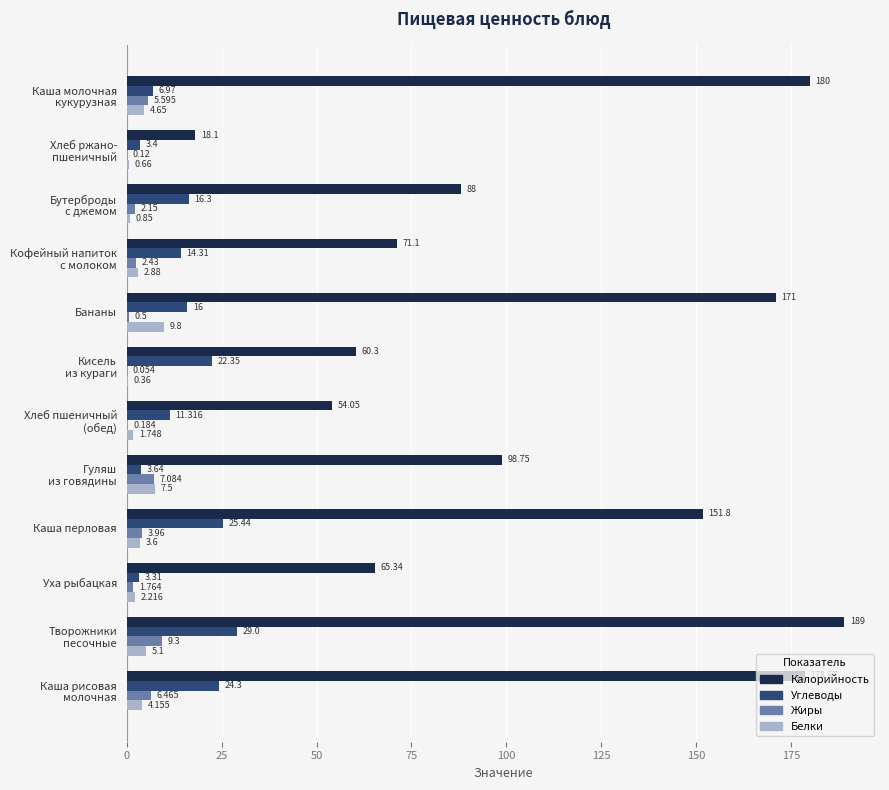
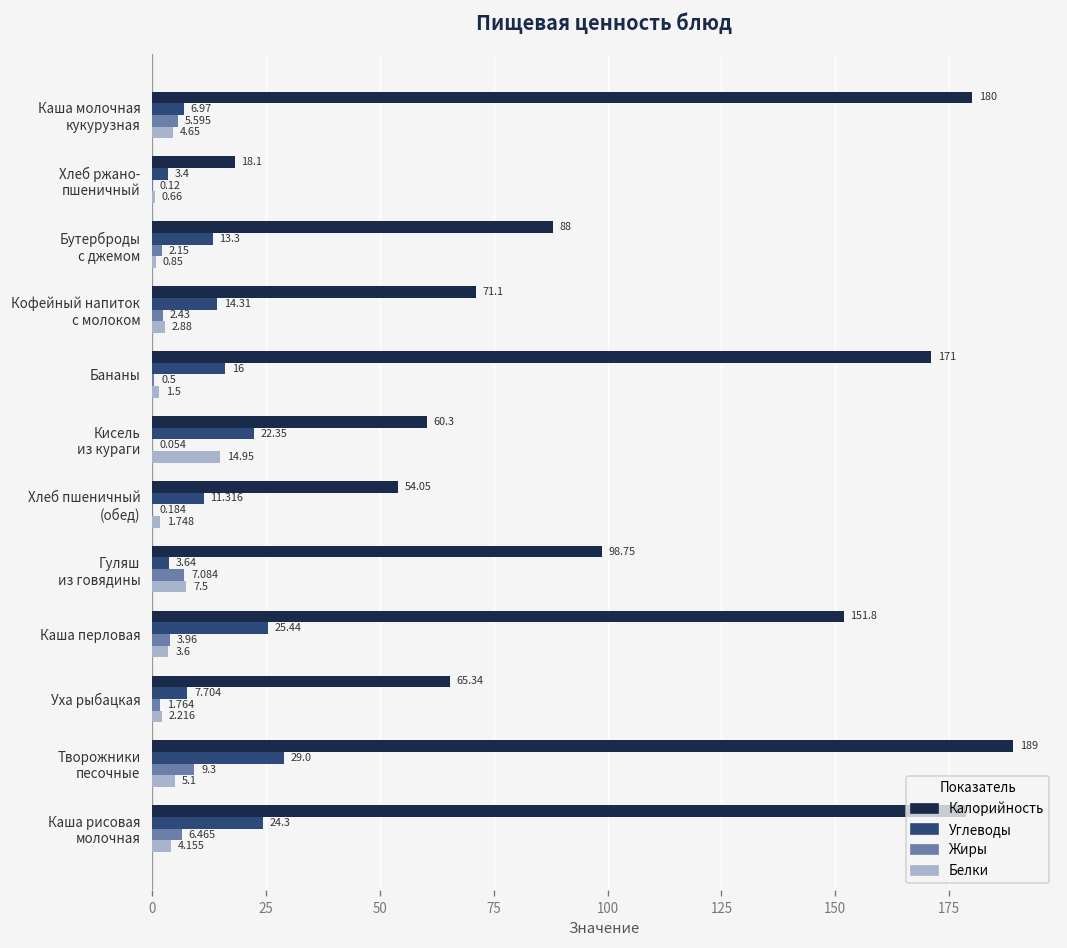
Углеводы, Бутерброды с джемом: 16.3 -> 13.3
Белки, Бананы: 9.8 -> 1.5
Белки, Кисель из кураги: 0.36 -> 14.95
Углеводы, Уха рыбацкая: 3.31 -> 7.704
